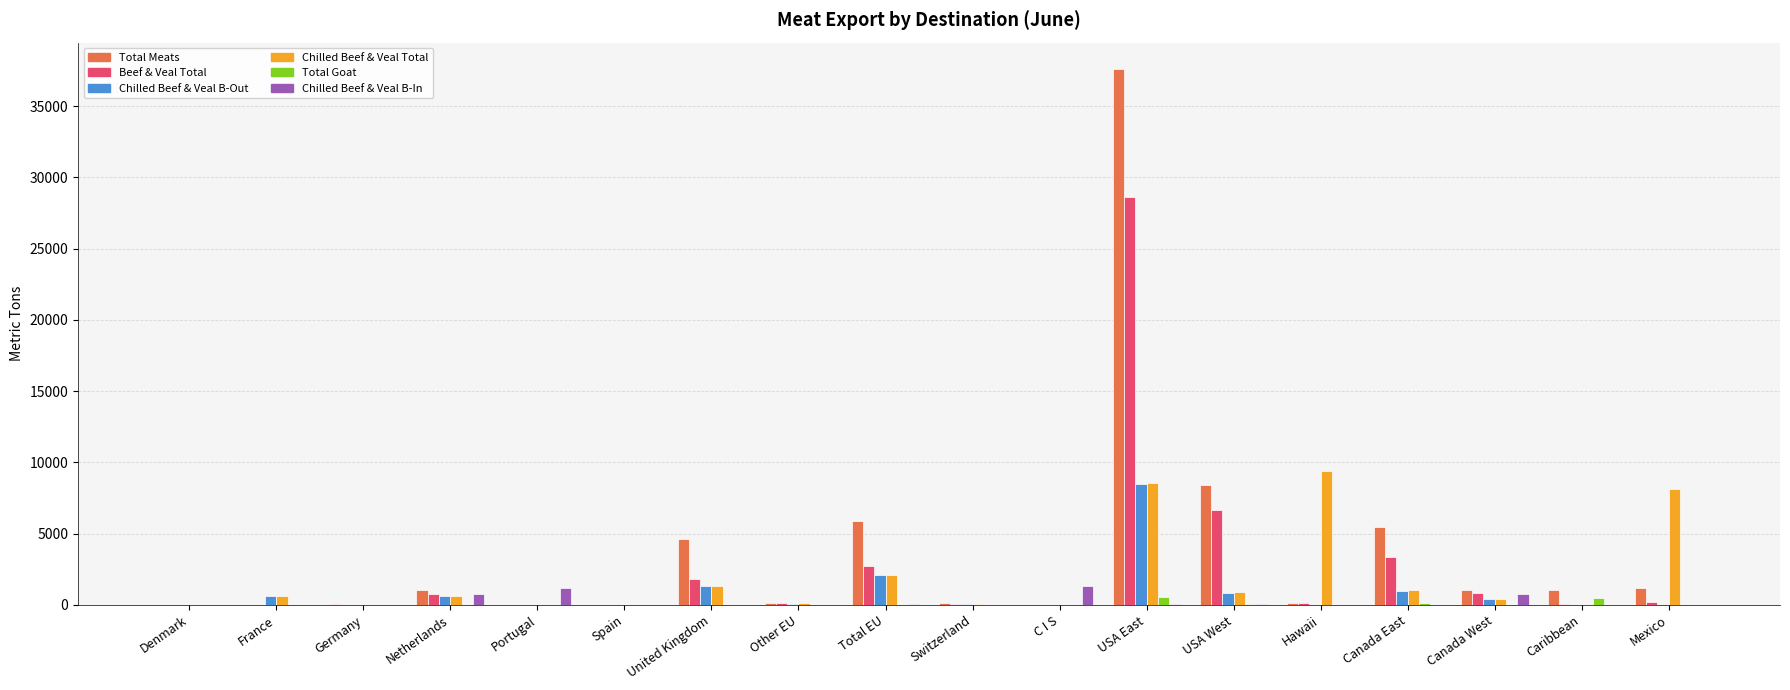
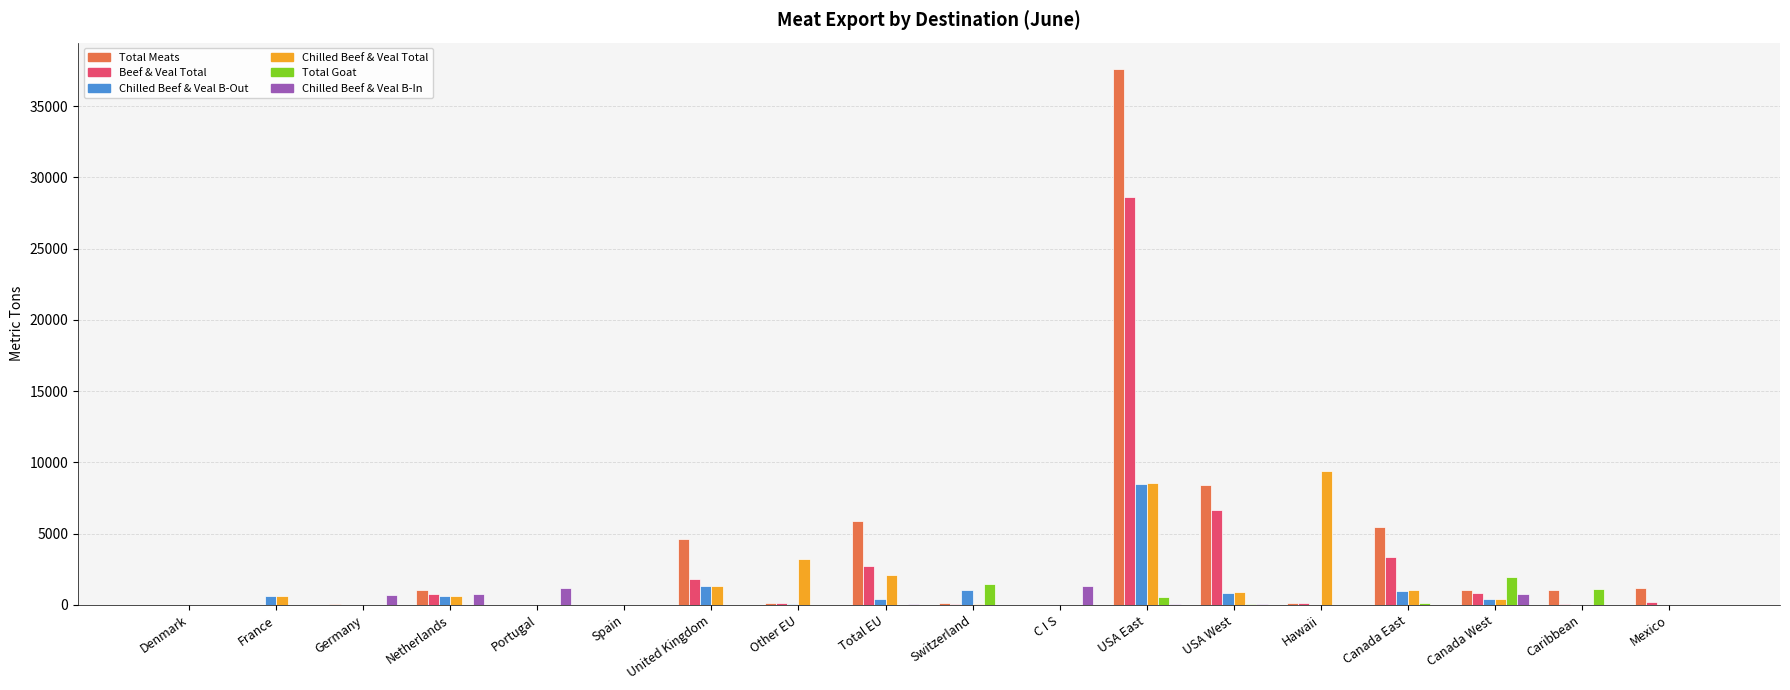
Chilled Beef & Veal B-In, Germany: 0 -> 700
Chilled Beef & Veal Total, Other EU: 100 -> 3200
Chilled Beef & Veal B-Out, Total EU: 2100 -> 400
Chilled Beef & Veal B-Out, Switzerland: 100 -> 1100
Total Goat, Switzerland: 0 -> 1500
Total Goat, Canada West: 0 -> 2000
Total Goat, Caribbean: 500 -> 1100
Chilled Beef & Veal Total, Mexico: 8100 -> 0
